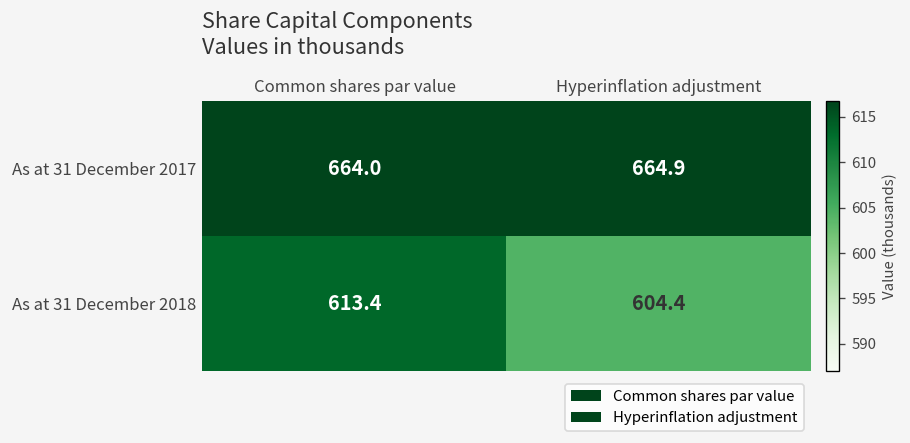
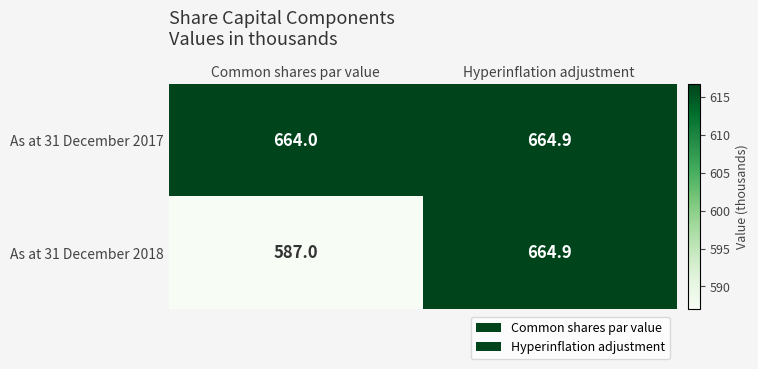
As at 31 December 2018, Common shares par value: 613.4 -> 587.0
As at 31 December 2018, Hyperinflation adjustment: 604.4 -> 664.9
